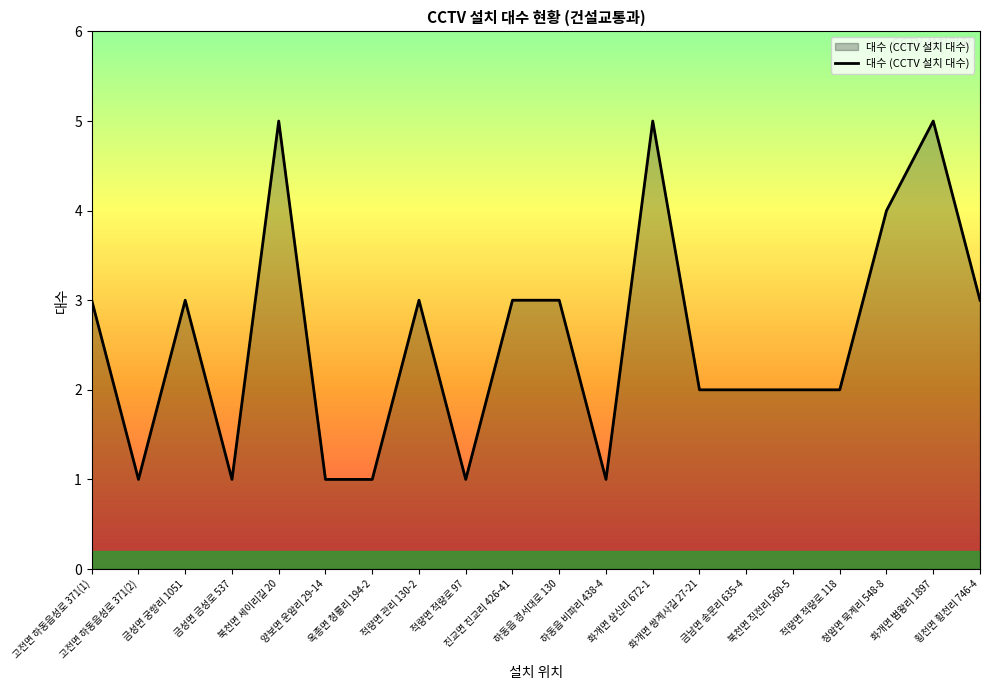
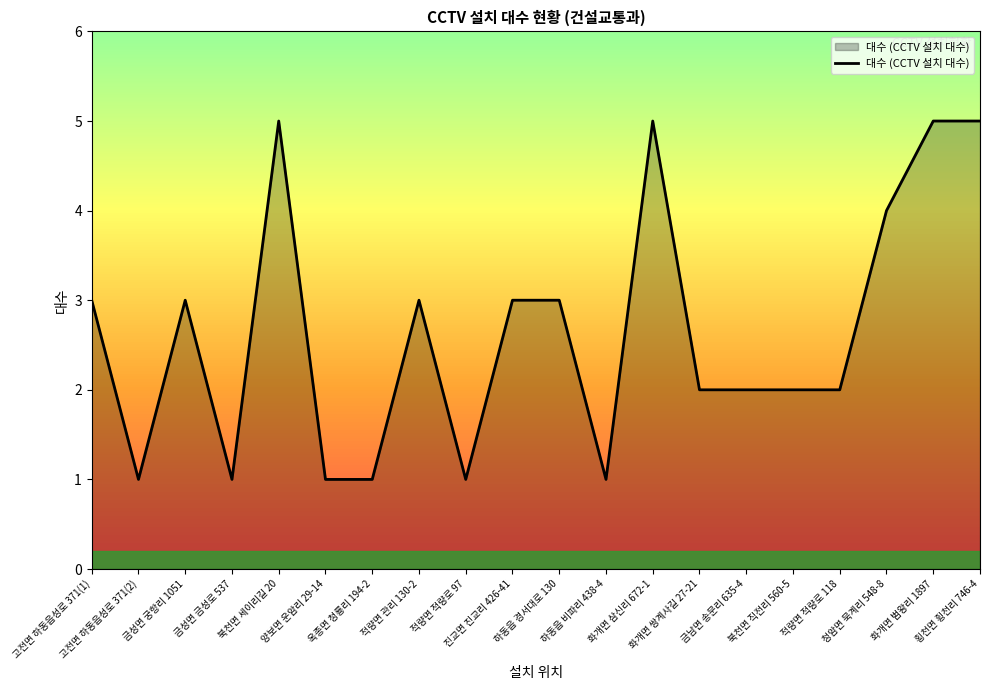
횡천면 횡천리 746-4: 3 -> 5
